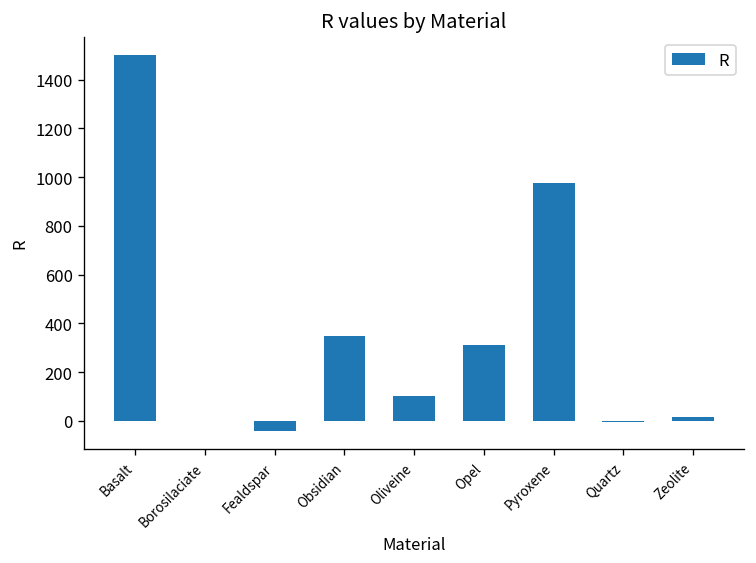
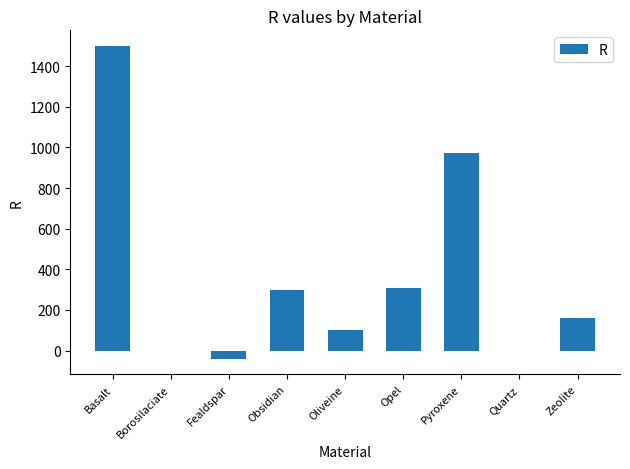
Obsidian: 350 -> 300
Zeolite: 20 -> 160
